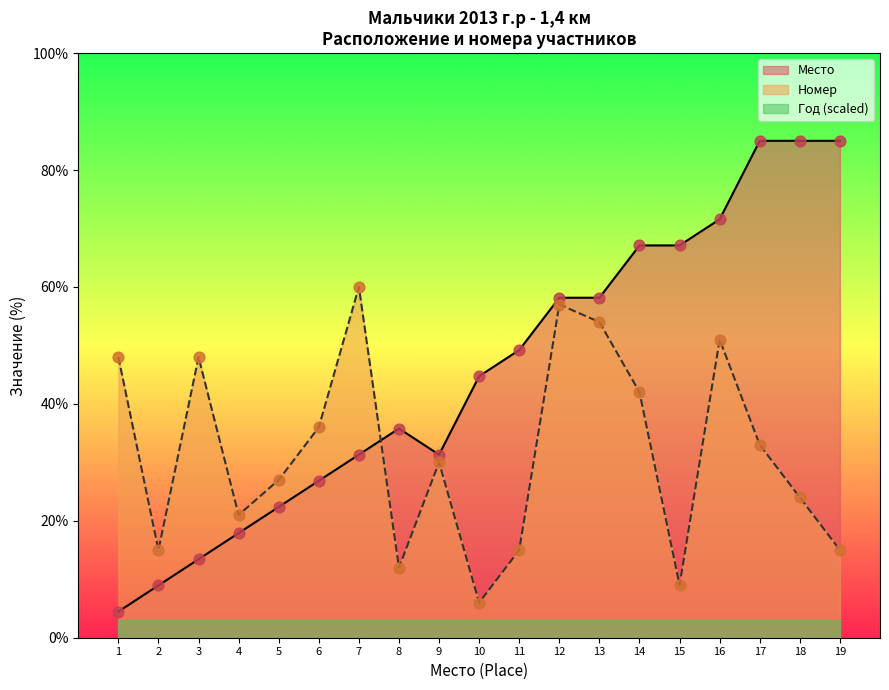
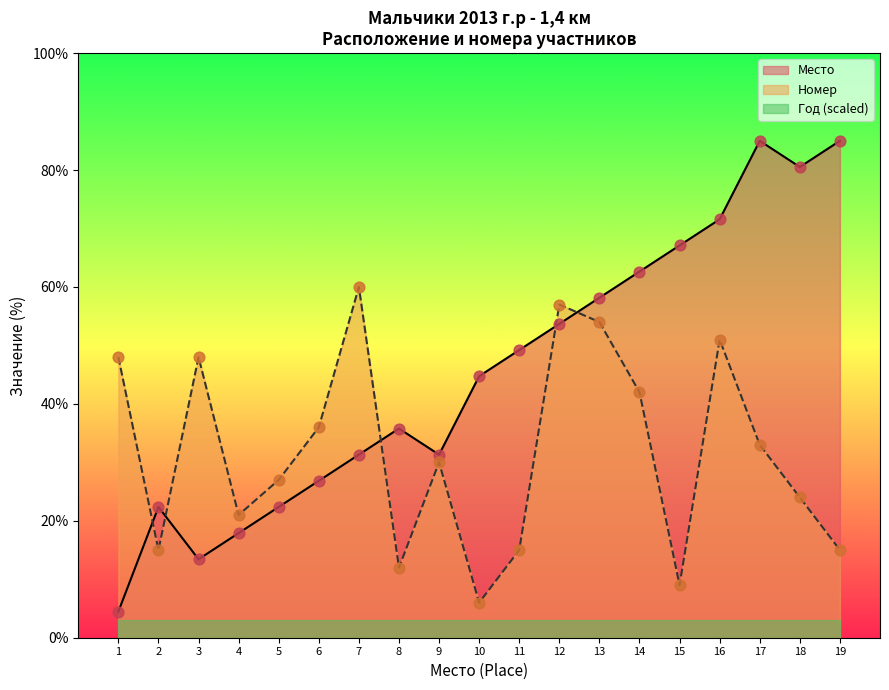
Место, 2: 9% -> 22%
Место, 12: 58% -> 54%
Место, 14: 67% -> 63%
Место, 18: 85% -> 81%
